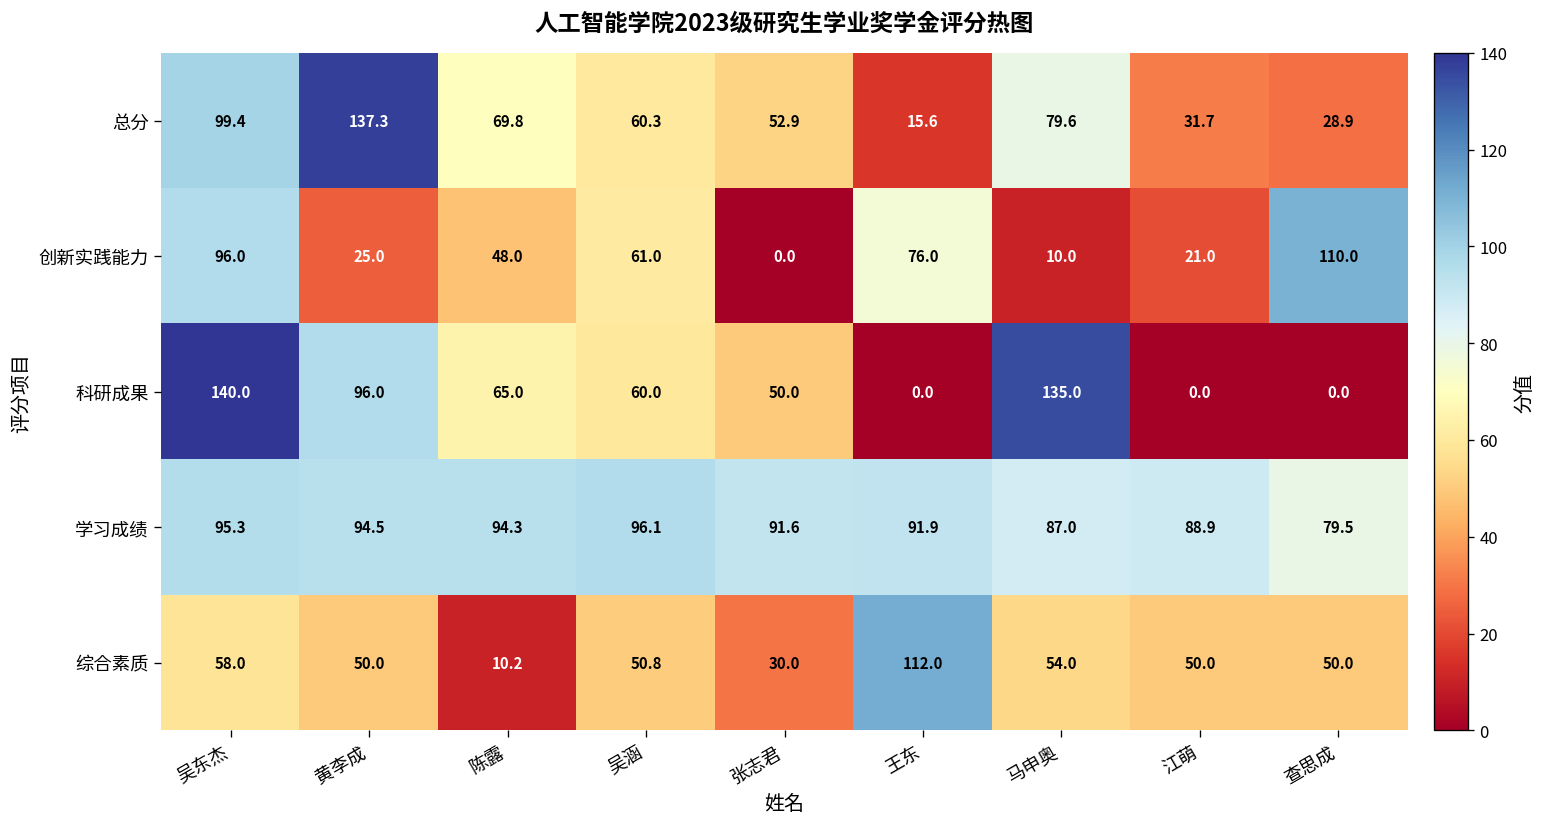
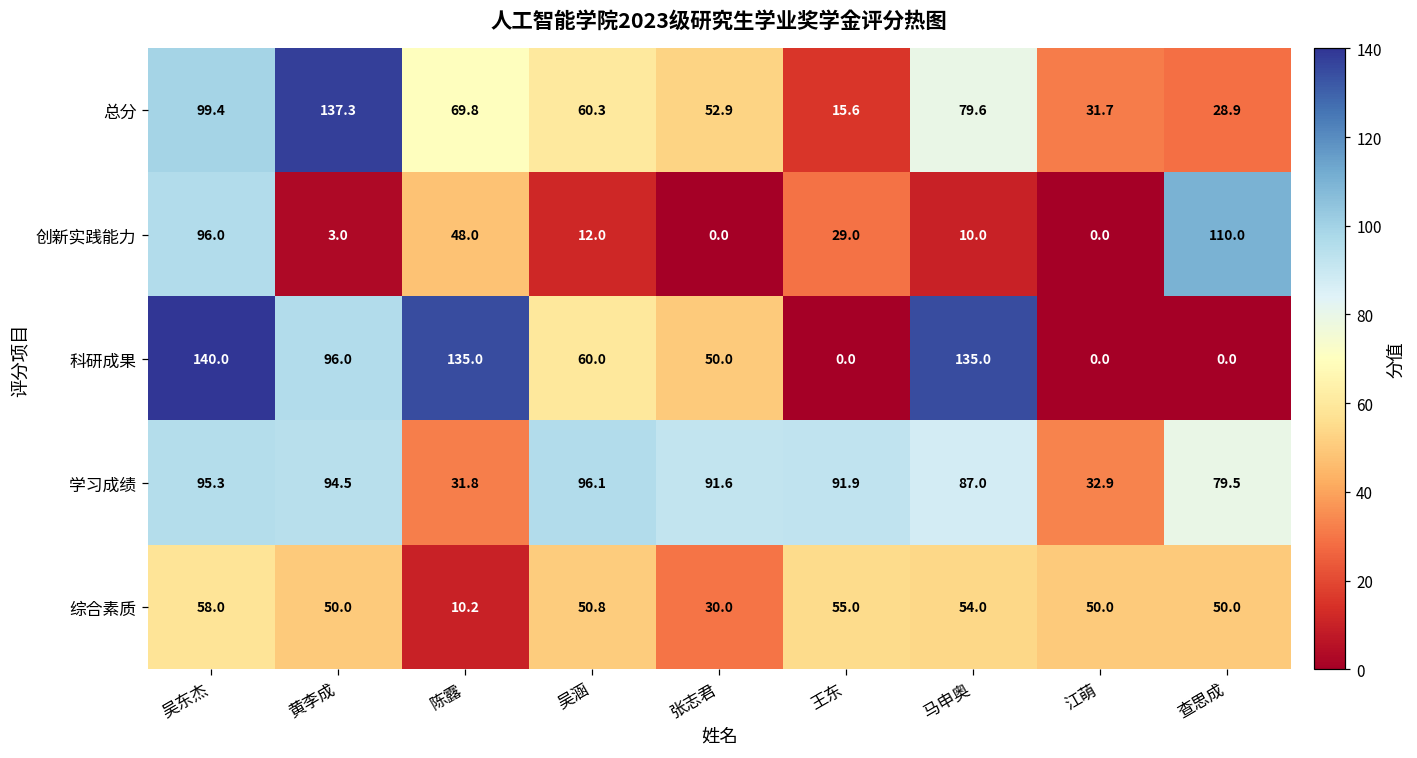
创新实践能力, 黄李成: 25.0 -> 3.0
创新实践能力, 吴涵: 61.0 -> 12.0
创新实践能力, 王东: 76.0 -> 29.0
创新实践能力, 江萌: 21.0 -> 0.0
科研成果, 陈露: 65.0 -> 135.0
学习成绩, 陈露: 94.3 -> 31.8
学习成绩, 江萌: 88.9 -> 32.9
综合素质, 王东: 112.0 -> 55.0
